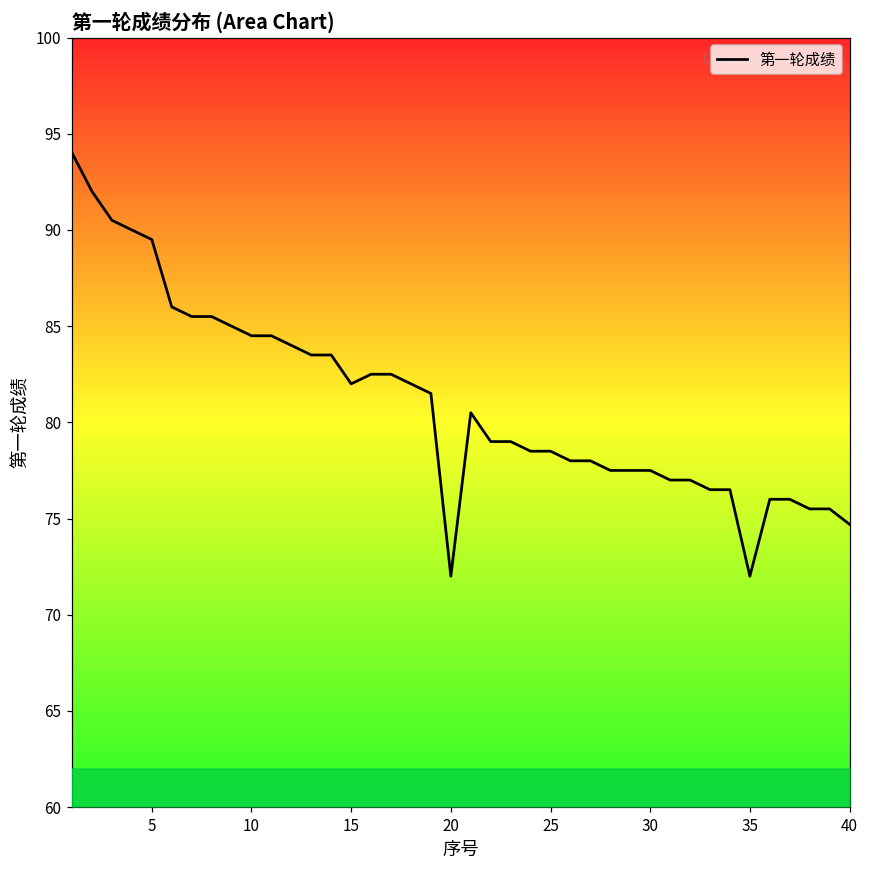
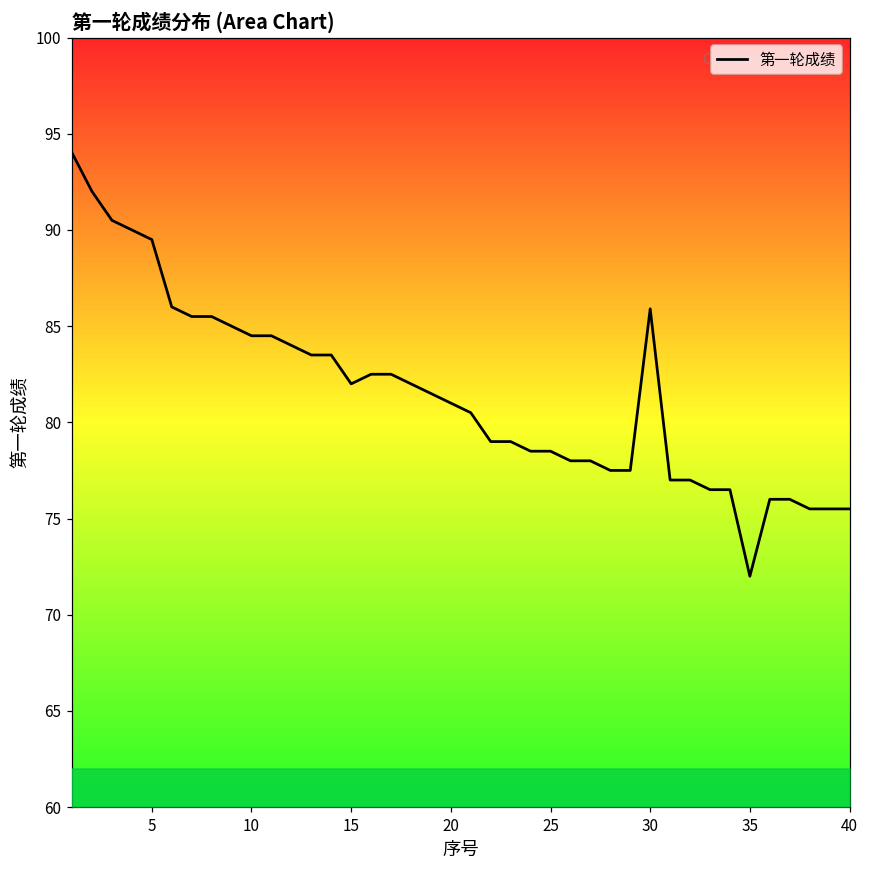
第一轮成绩, 20: 72 -> 81
第一轮成绩, 30: 77.5 -> 85.9
第一轮成绩, 40: 74.7 -> 75.5
